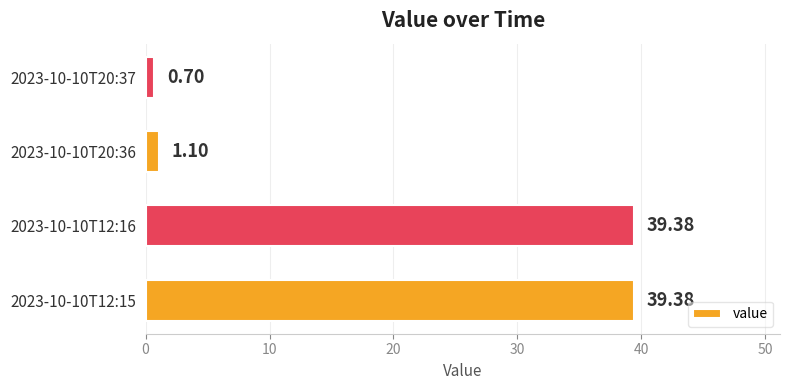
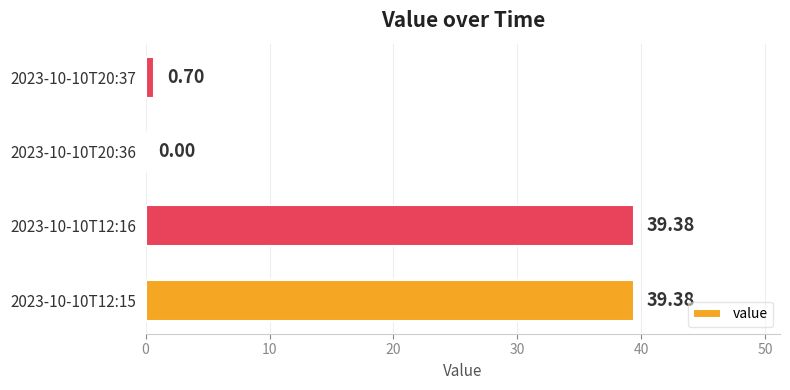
2023-10-10T20:36: 1.10 -> 0.00
